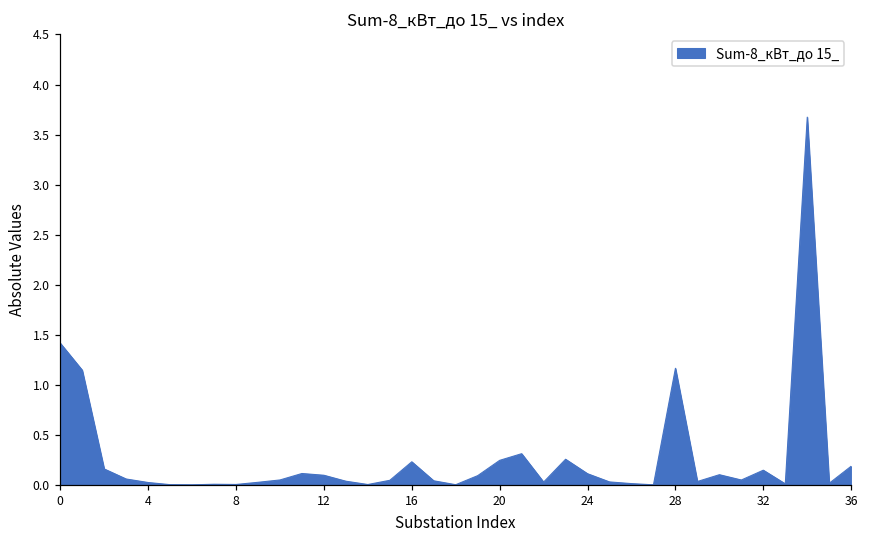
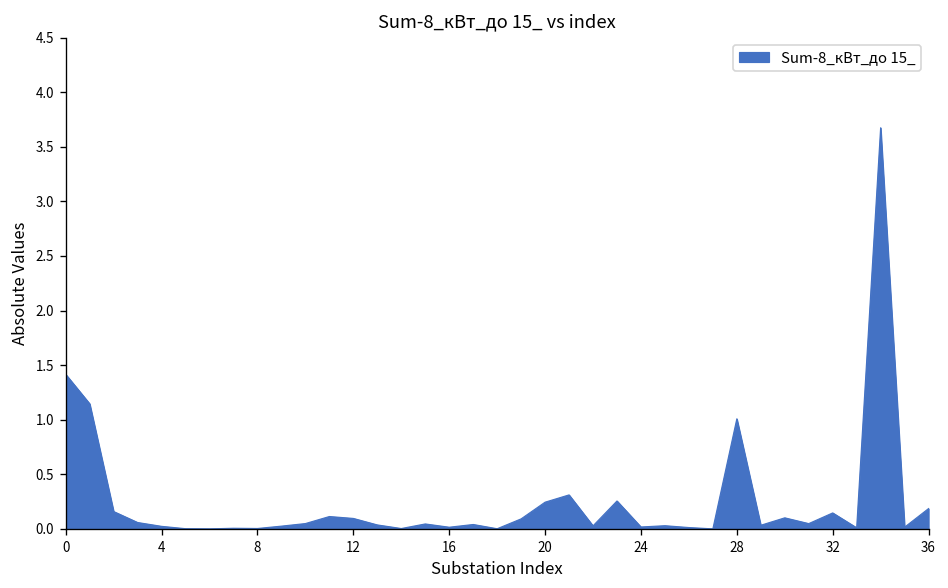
16: 0.2 -> 0.0
24: 0.1 -> 0.0
28: 1.2 -> 1.0
